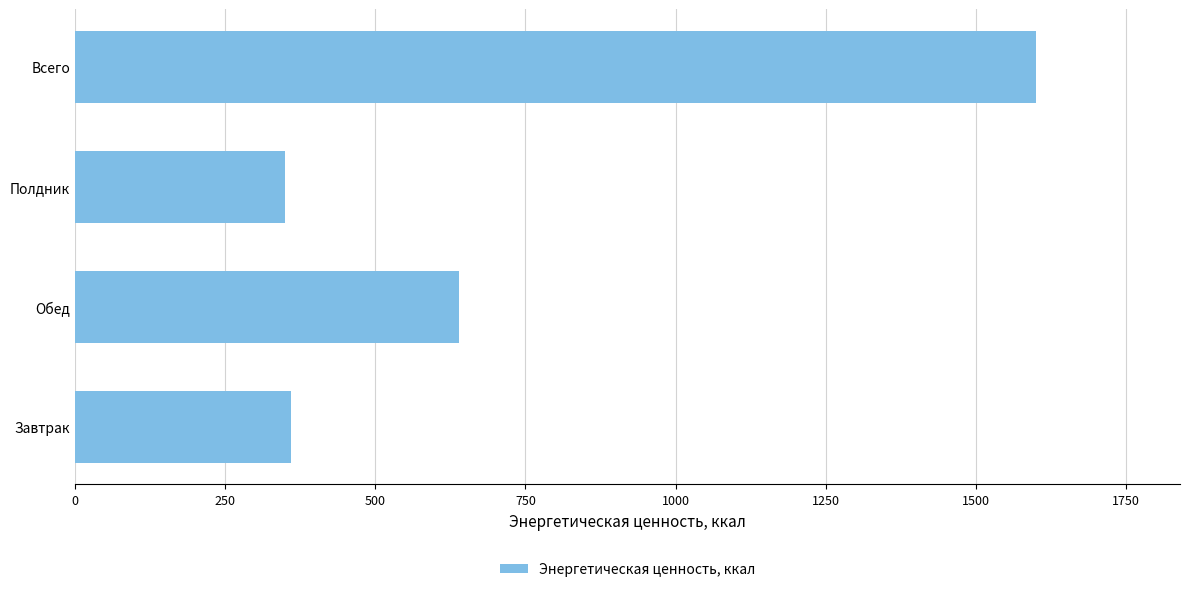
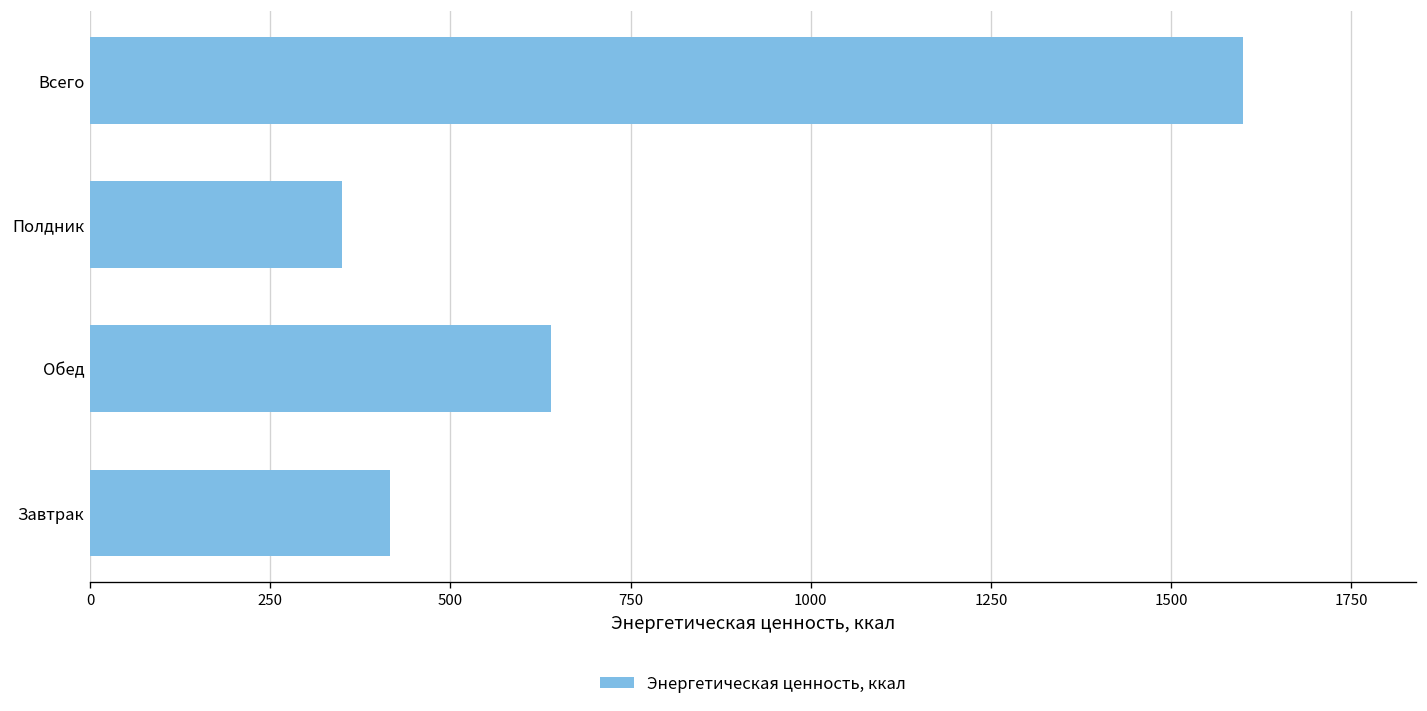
Завтрак: 360 -> 420
